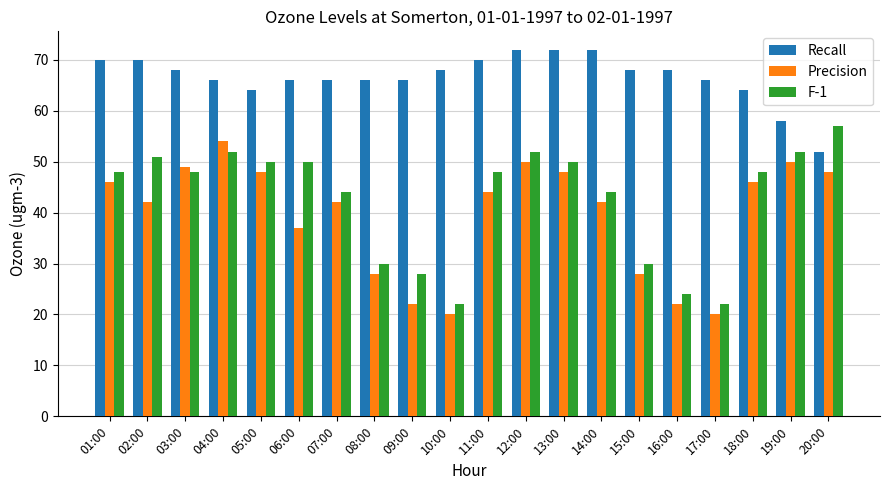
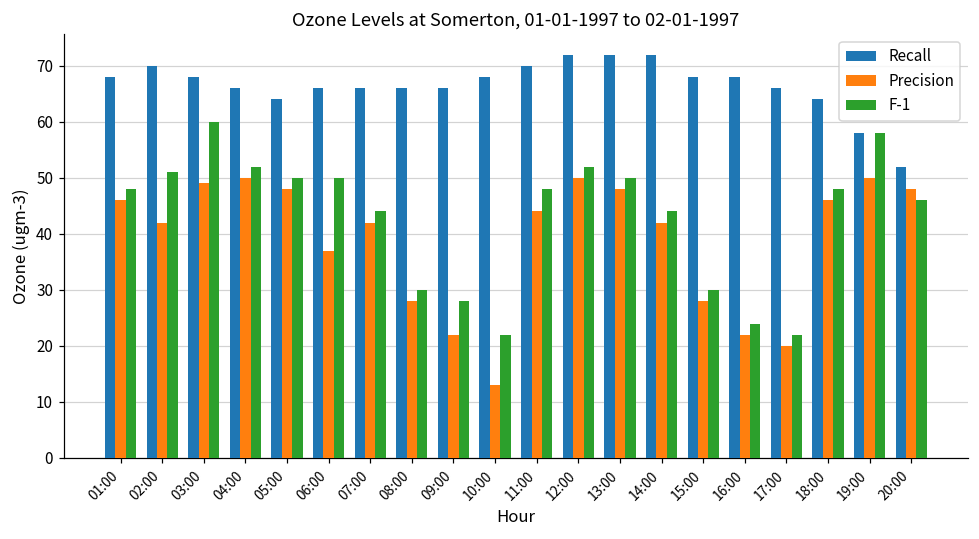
Recall, 01:00: 70 -> 68
F-1, 03:00: 48 -> 60
Precision, 04:00: 54 -> 50
Precision, 10:00: 20 -> 13
F-1, 19:00: 52 -> 58
F-1, 20:00: 57 -> 46
